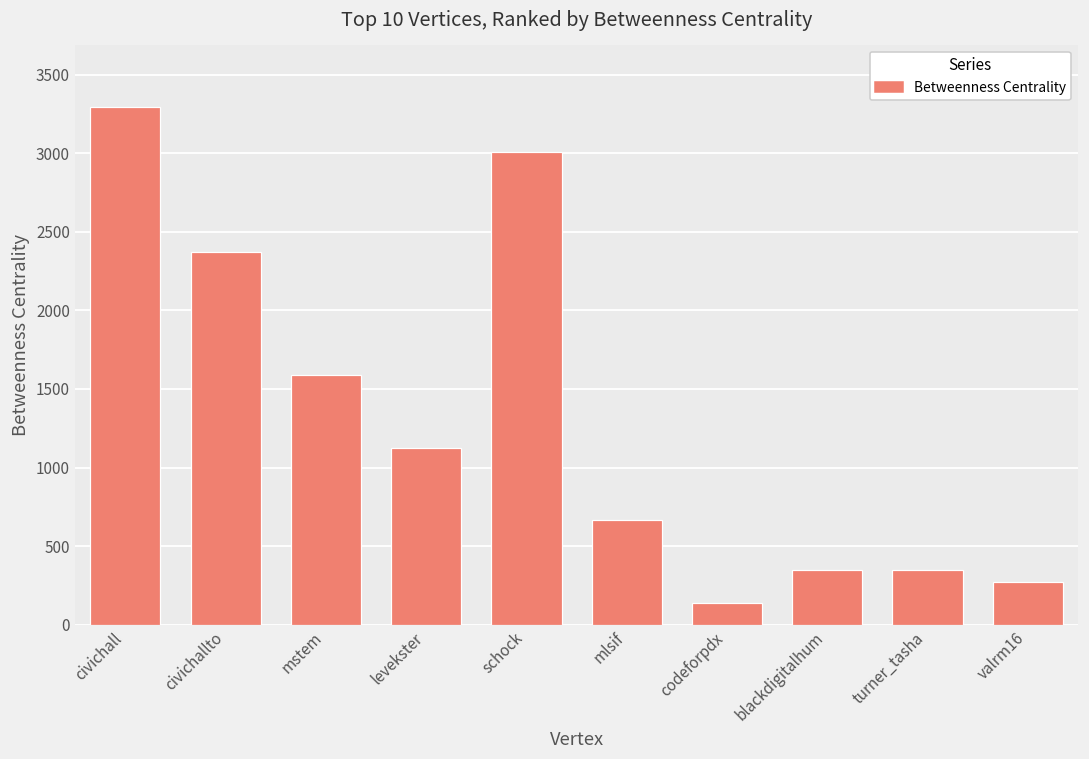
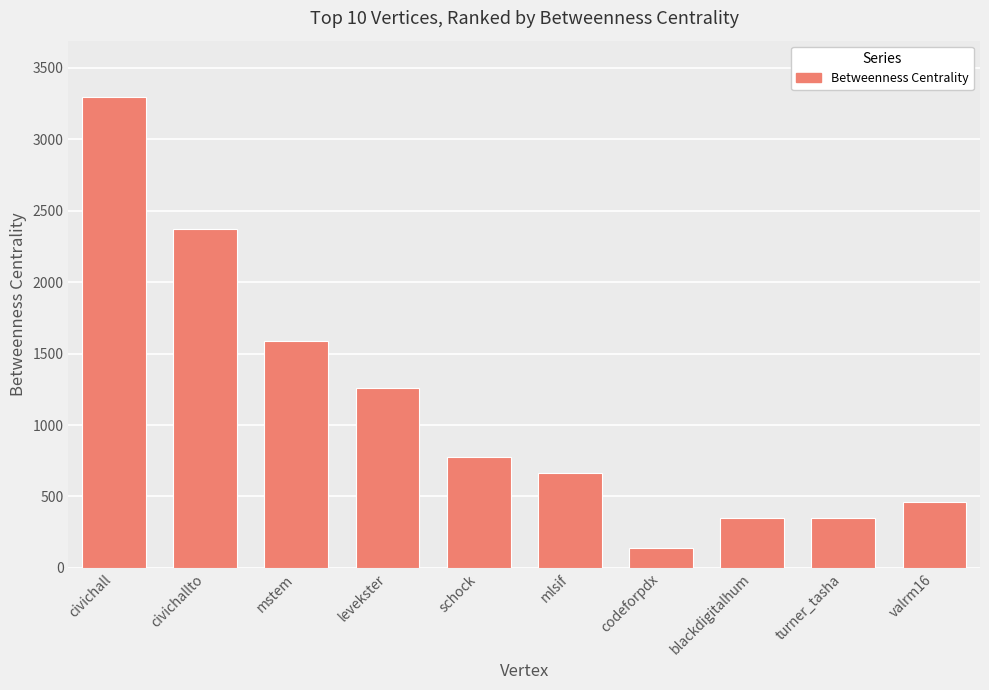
levekster: 1120 -> 1260
schock: 3010 -> 780
valrm16: 270 -> 460
